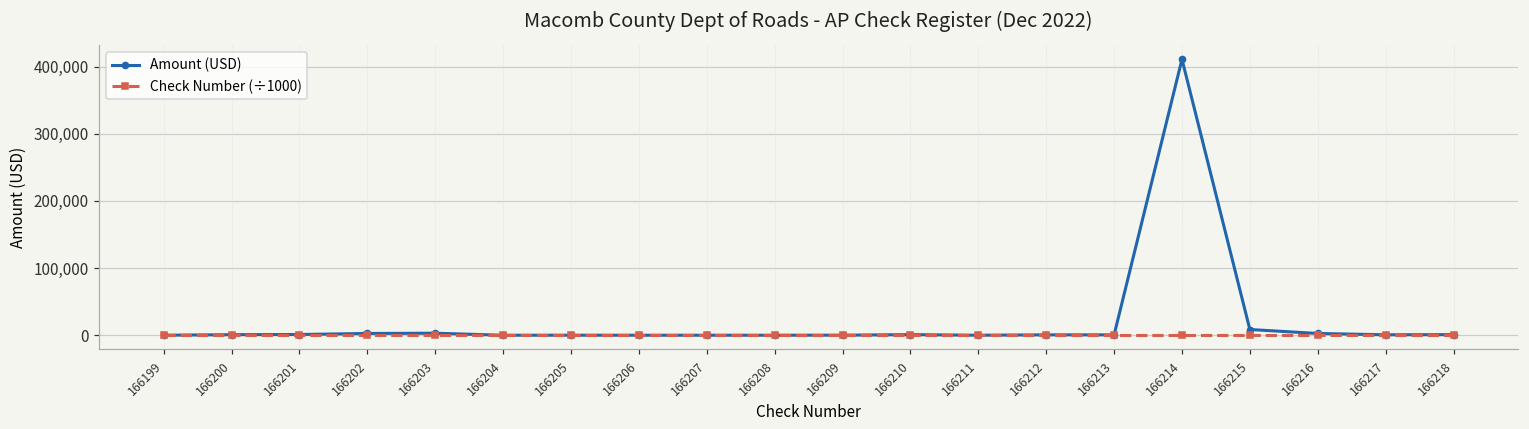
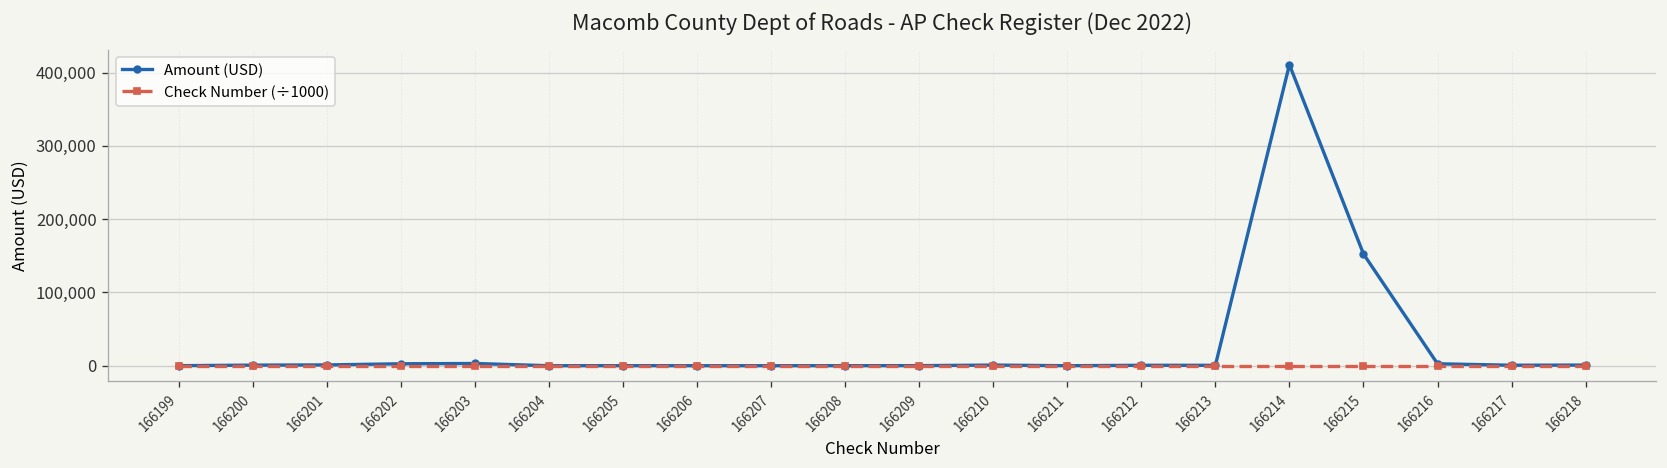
Amount (USD), 166215: 10,000 -> 150,000
